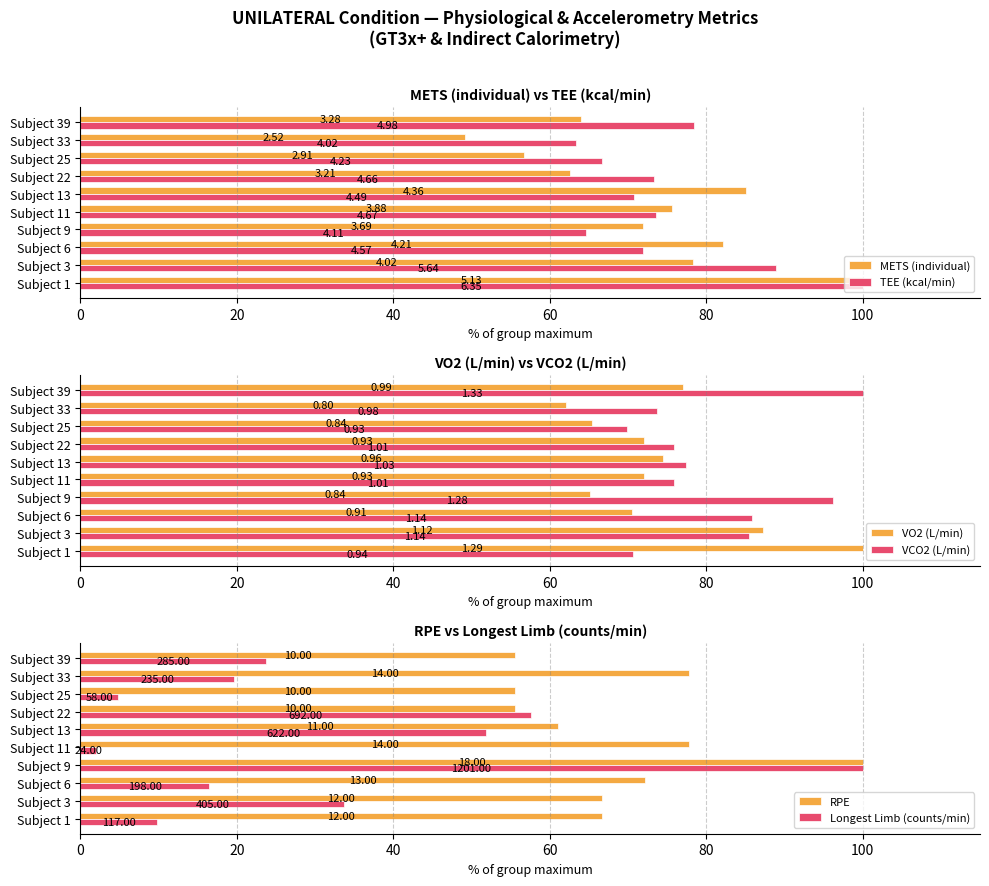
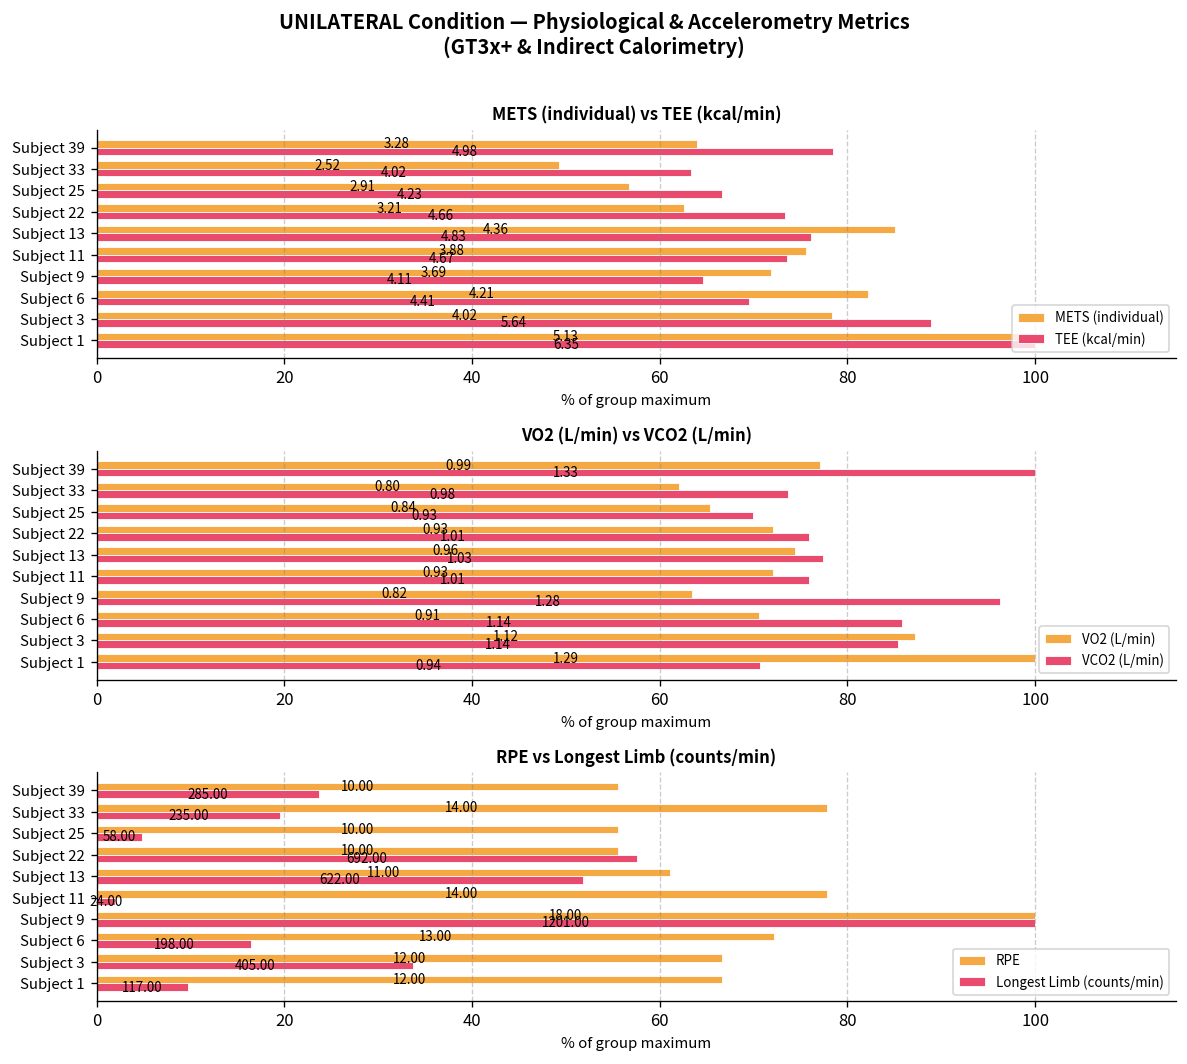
METS (individual) vs TEE (kcal/min), TEE (kcal/min), Subject 13: 4.49 -> 4.83
METS (individual) vs TEE (kcal/min), TEE (kcal/min), Subject 6: 4.57 -> 4.41
VO2 (L/min) vs VCO2 (L/min), VO2 (L/min), Subject 9: 0.84 -> 0.82
